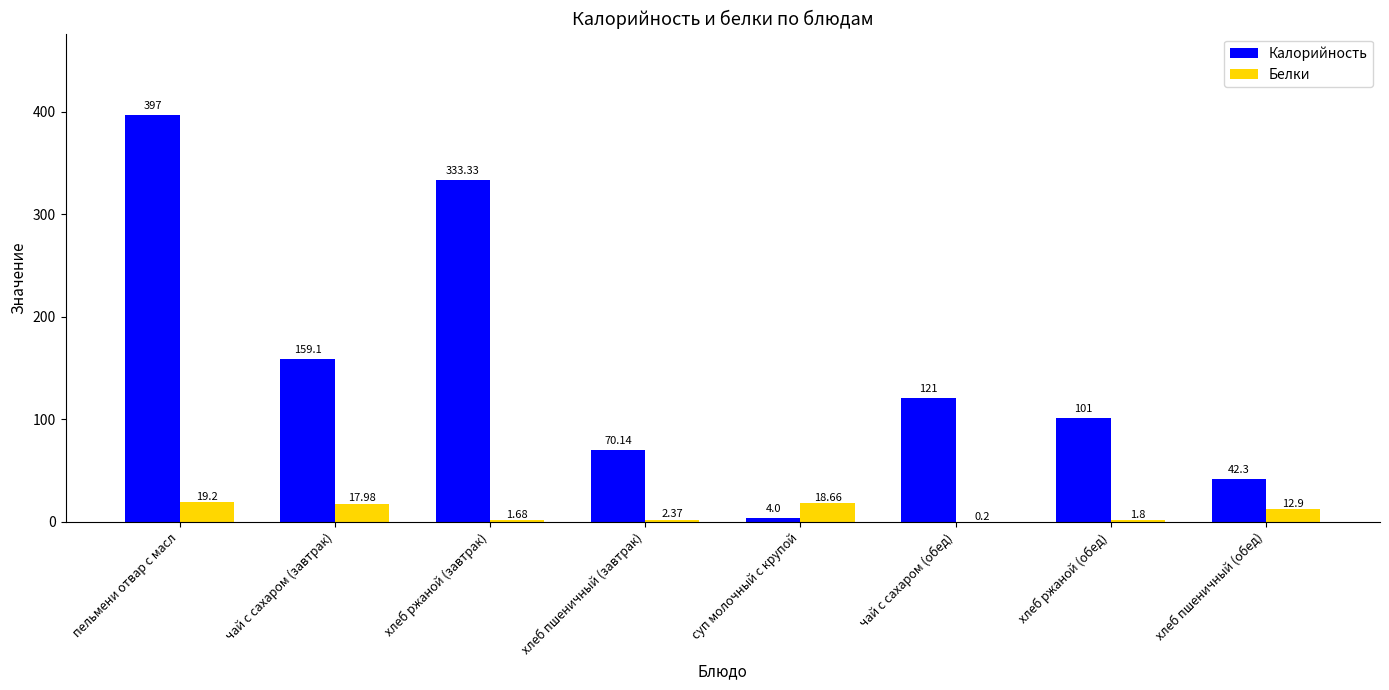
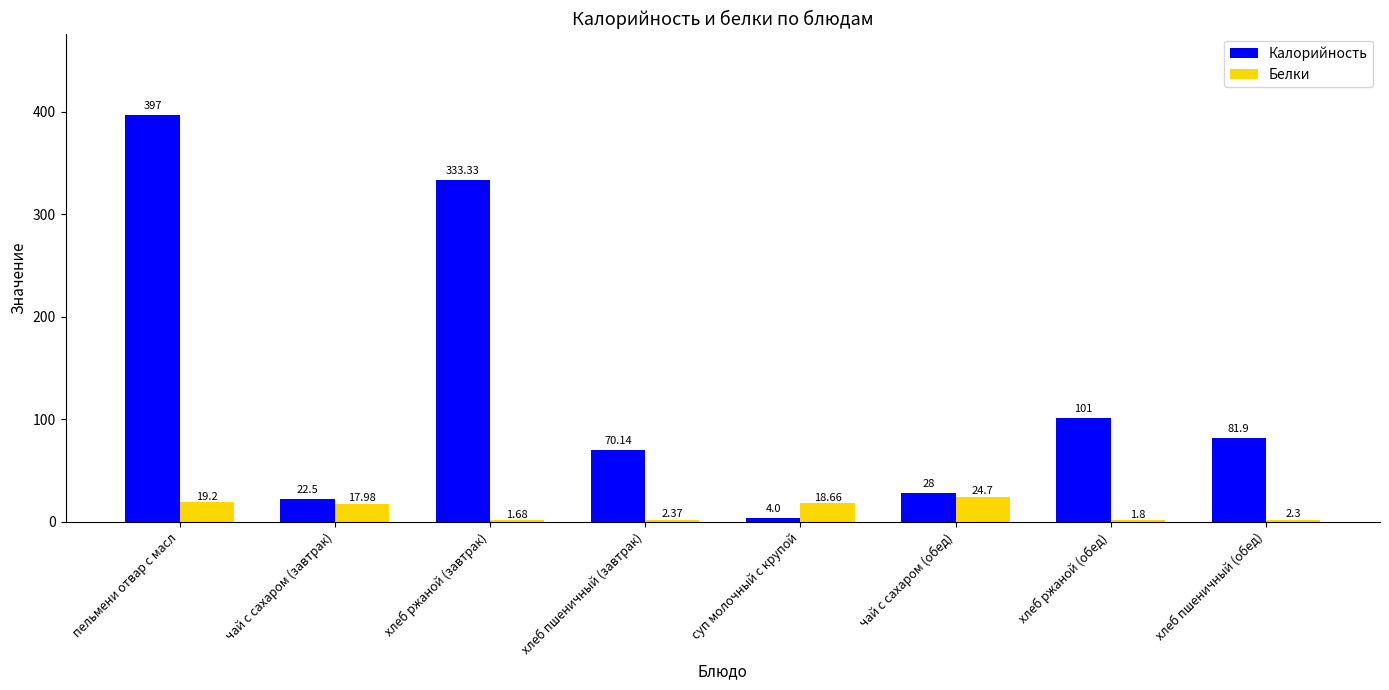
Калорийность, чай с сахаром (завтрак): 159.1 -> 22.5
Калорийность, чай с сахаром (обед): 121 -> 28
Белки, чай с сахаром (обед): 0.2 -> 24.7
Калорийность, хлеб пшеничный (обед): 42.3 -> 81.9
Белки, хлеб пшеничный (обед): 12.9 -> 2.3
